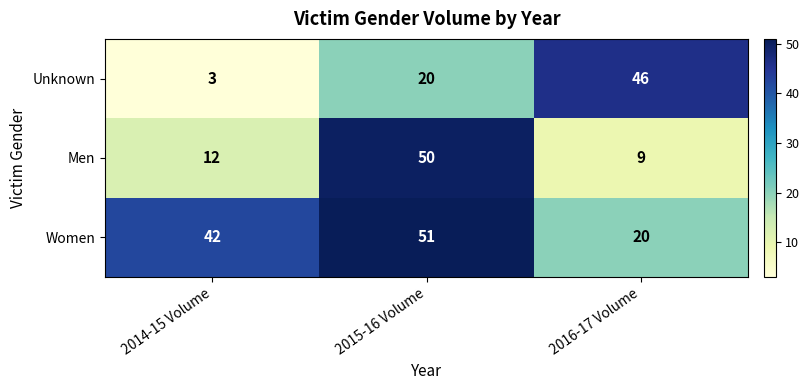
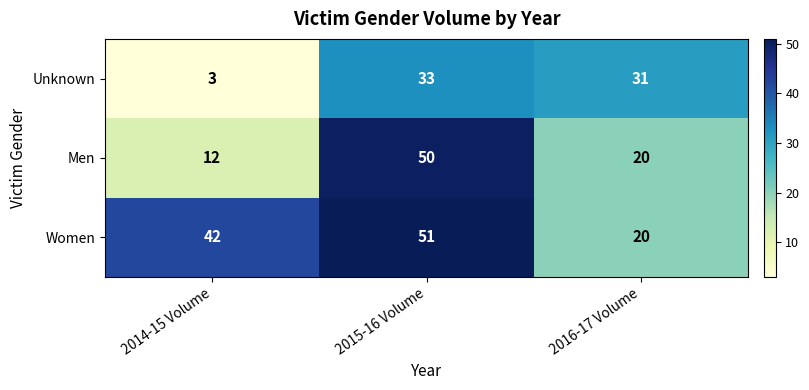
Unknown, 2015-16 Volume: 20 -> 33
Unknown, 2016-17 Volume: 46 -> 31
Men, 2016-17 Volume: 9 -> 20
